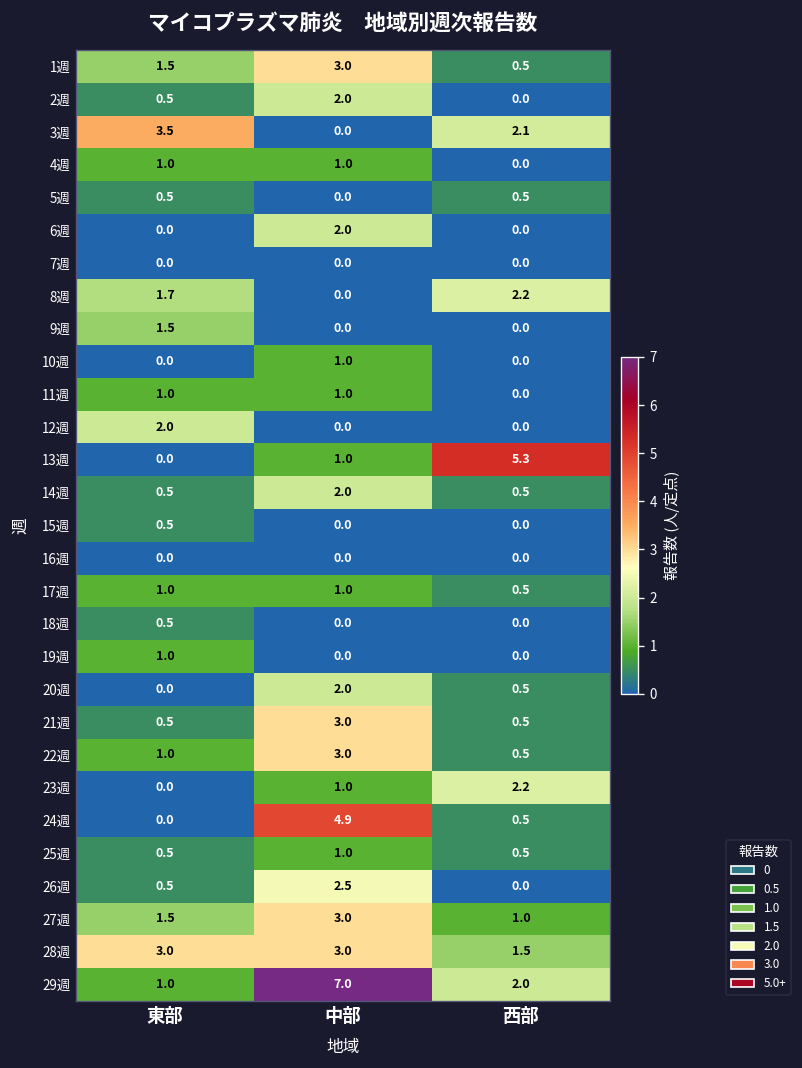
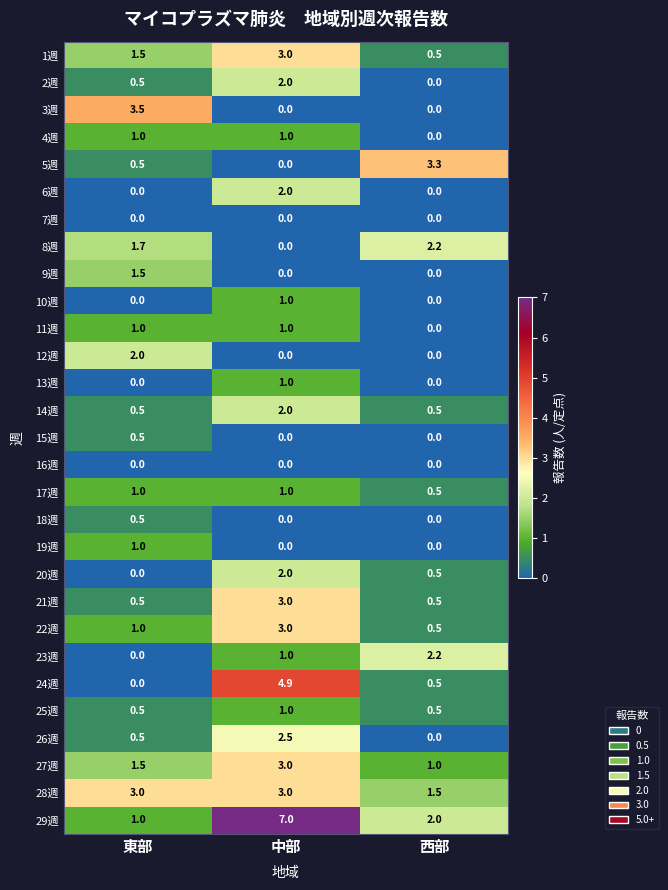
3週, 西部: 2.1 -> 0.0
5週, 西部: 0.5 -> 3.3
13週, 西部: 5.3 -> 0.0
